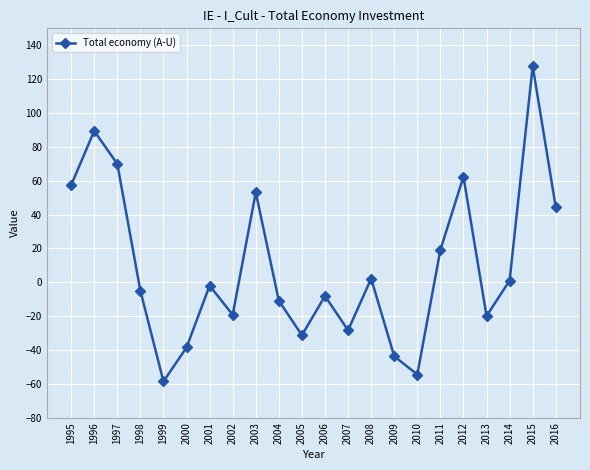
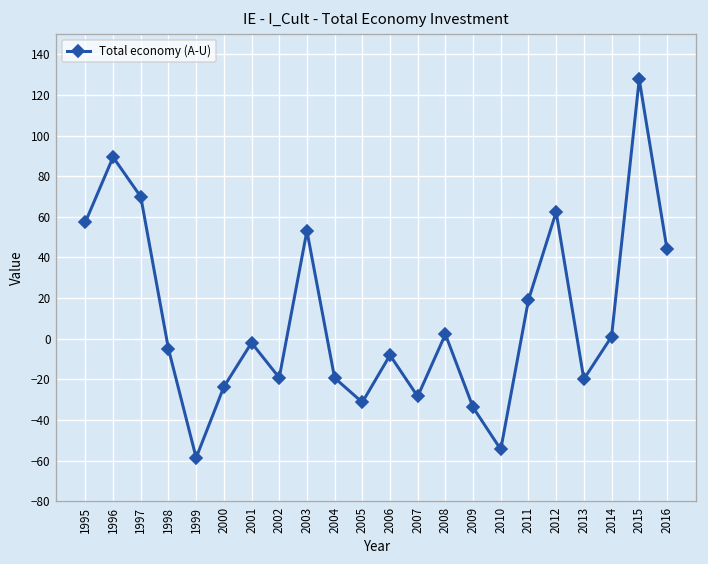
2000: -39 -> -24
2004: -11 -> -19
2009: -44 -> -34
